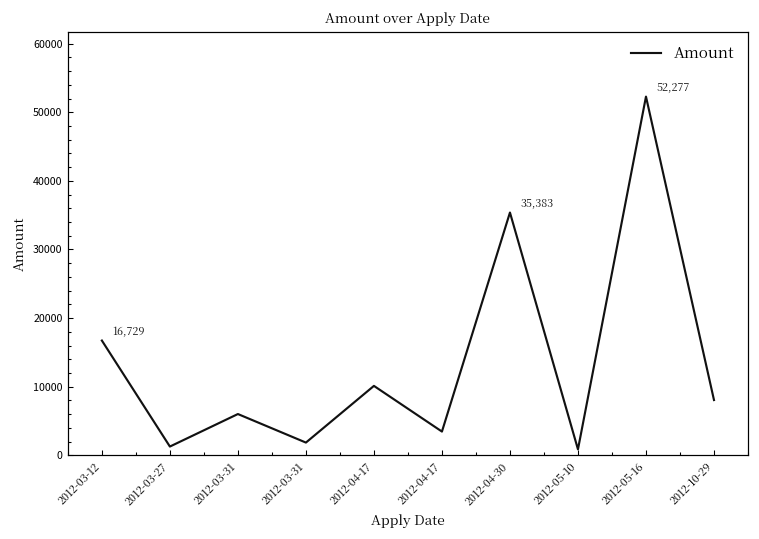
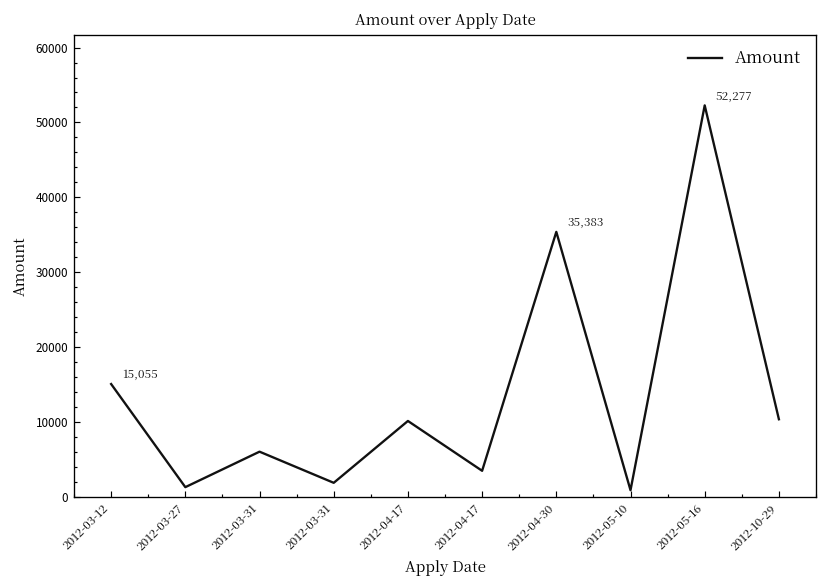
2012-03-12: 16,729 -> 15,055
2012-10-29: 8000 -> 10000
